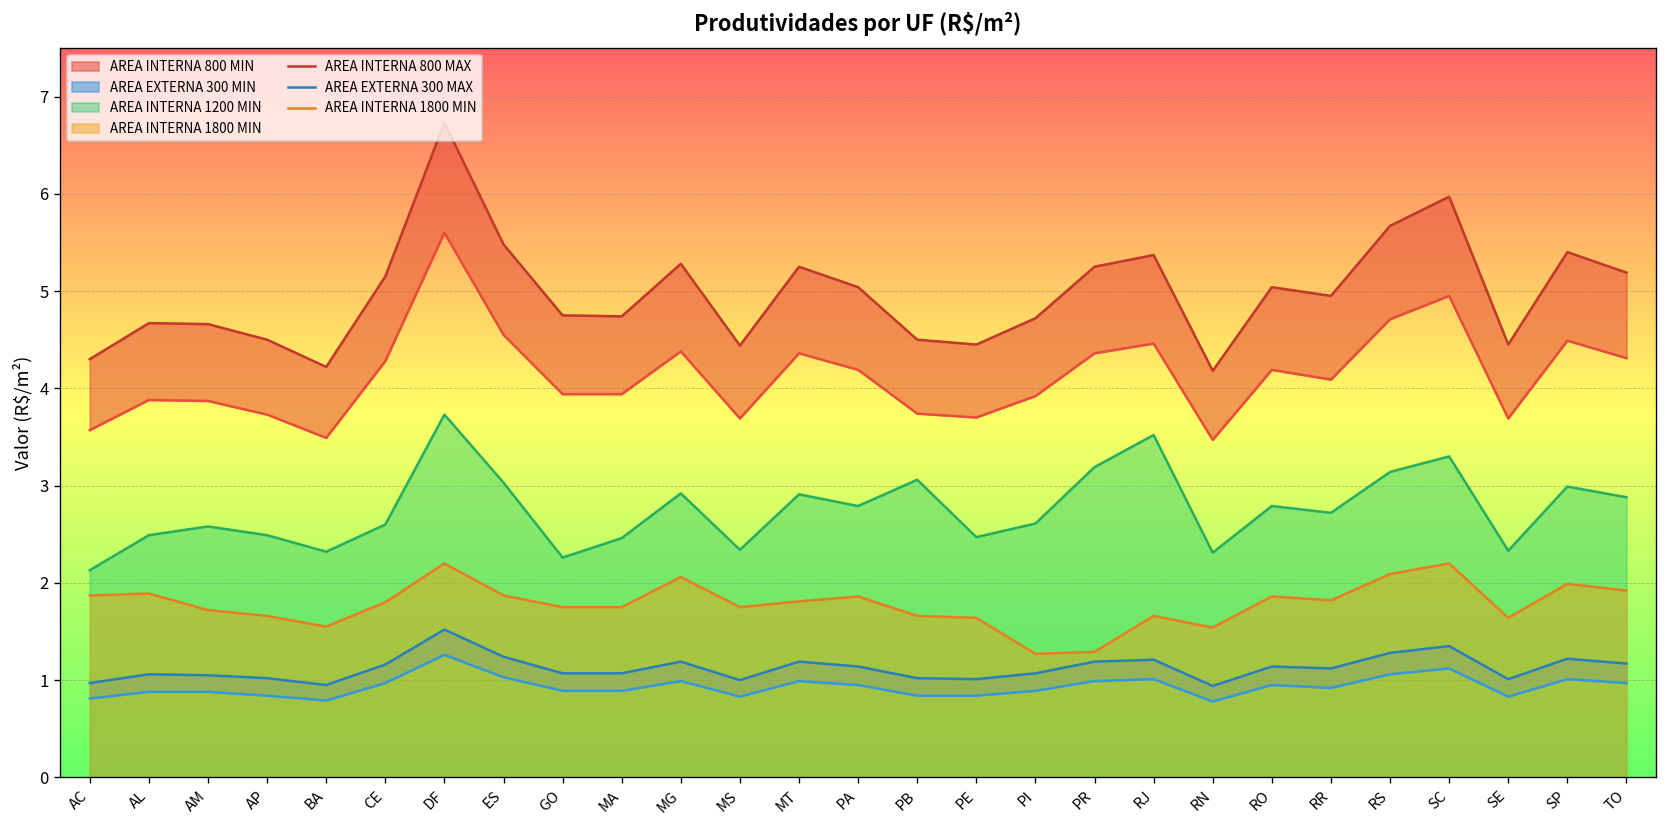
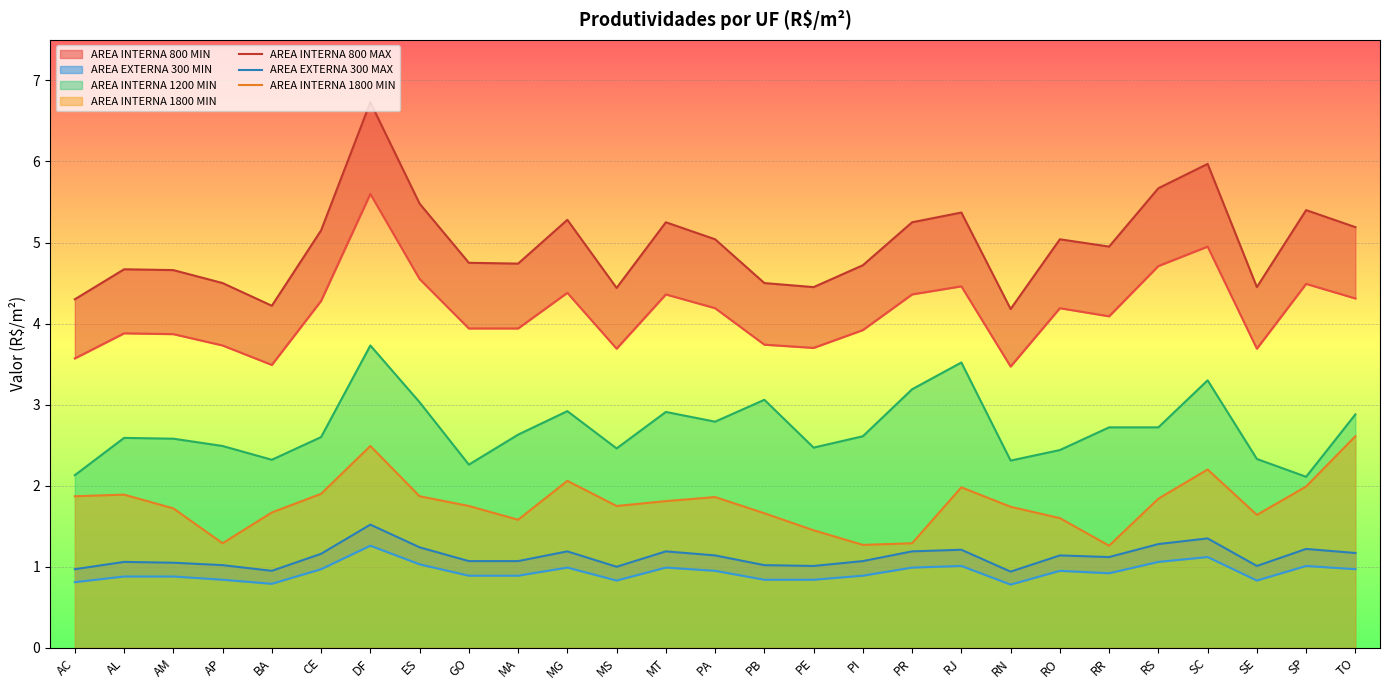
AREA INTERNA 1200 MIN, AL: 2.5 -> 2.6
AREA INTERNA 1800 MIN, AP: 1.7 -> 1.3
AREA INTERNA 1800 MIN, BA: 1.6 -> 1.7
AREA INTERNA 1800 MIN, CE: 1.8 -> 1.9
AREA INTERNA 1800 MIN, DF: 2.2 -> 2.5
AREA INTERNA 1200 MIN, MA: 2.5 -> 2.6
AREA INTERNA 1800 MIN, MA: 1.8 -> 1.6
AREA INTERNA 1200 MIN, MS: 2.3 -> 2.5
AREA INTERNA 1800 MIN, PE: 1.6 -> 1.5
AREA INTERNA 1800 MIN, RJ: 1.7 -> 2.0
AREA INTERNA 1800 MIN, RN: 1.5 -> 1.7
AREA INTERNA 1200 MIN, RO: 2.8 -> 2.4
AREA INTERNA 1800 MIN, RO: 1.9 -> 1.6
AREA INTERNA 1800 MIN, RR: 1.8 -> 1.3
AREA INTERNA 1200 MIN, RS: 3.1 -> 2.7
AREA INTERNA 1800 MIN, RS: 2.1 -> 1.8
AREA INTERNA 1200 MIN, SP: 3.0 -> 2.1
AREA INTERNA 1800 MIN, TO: 1.9 -> 2.6
